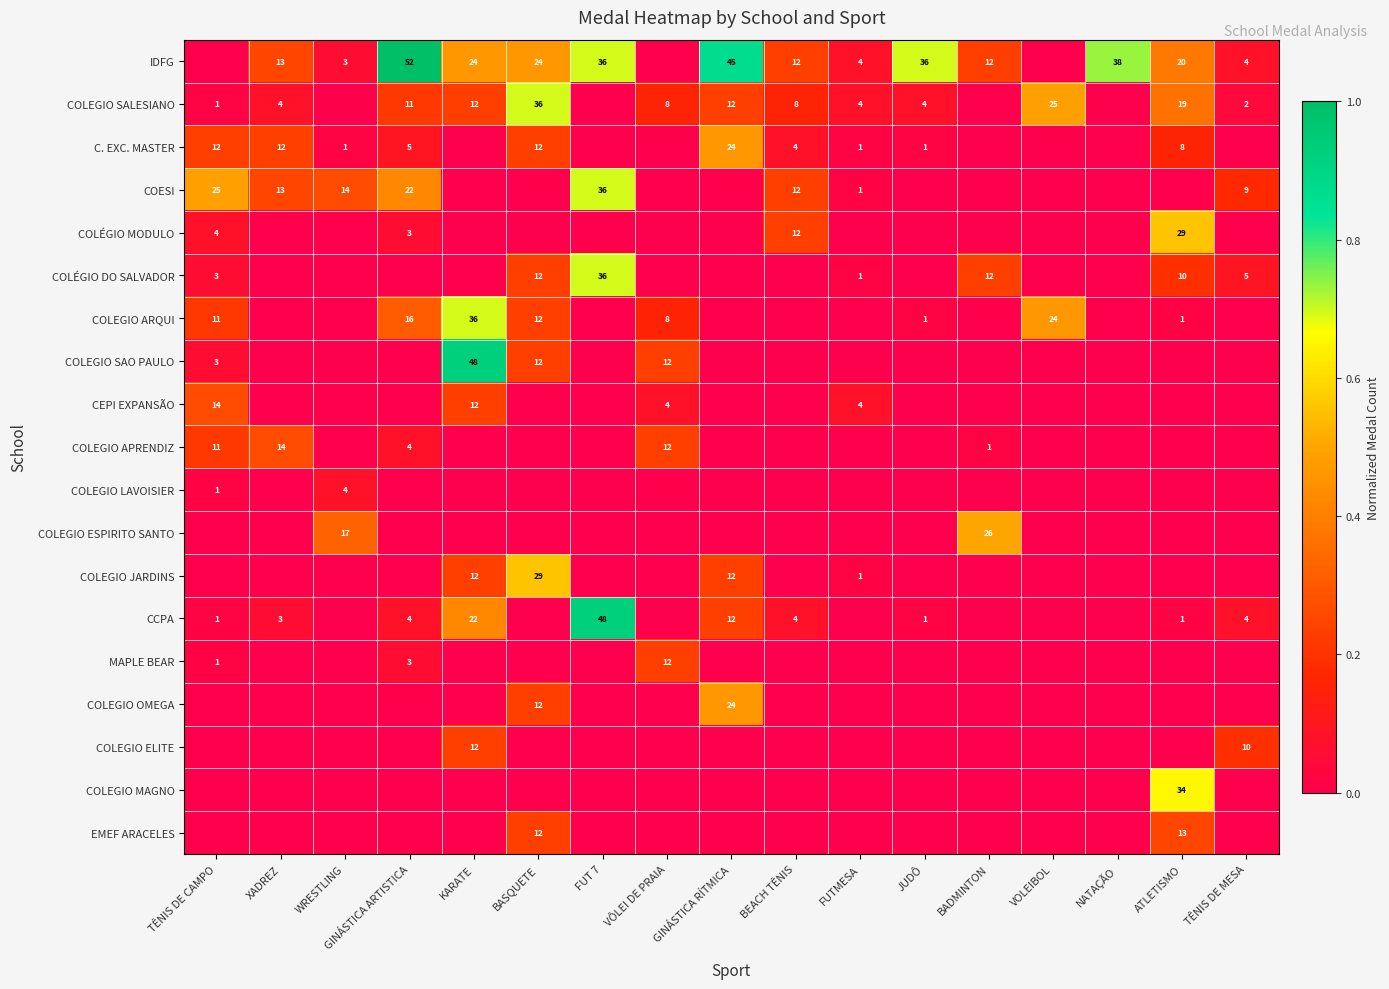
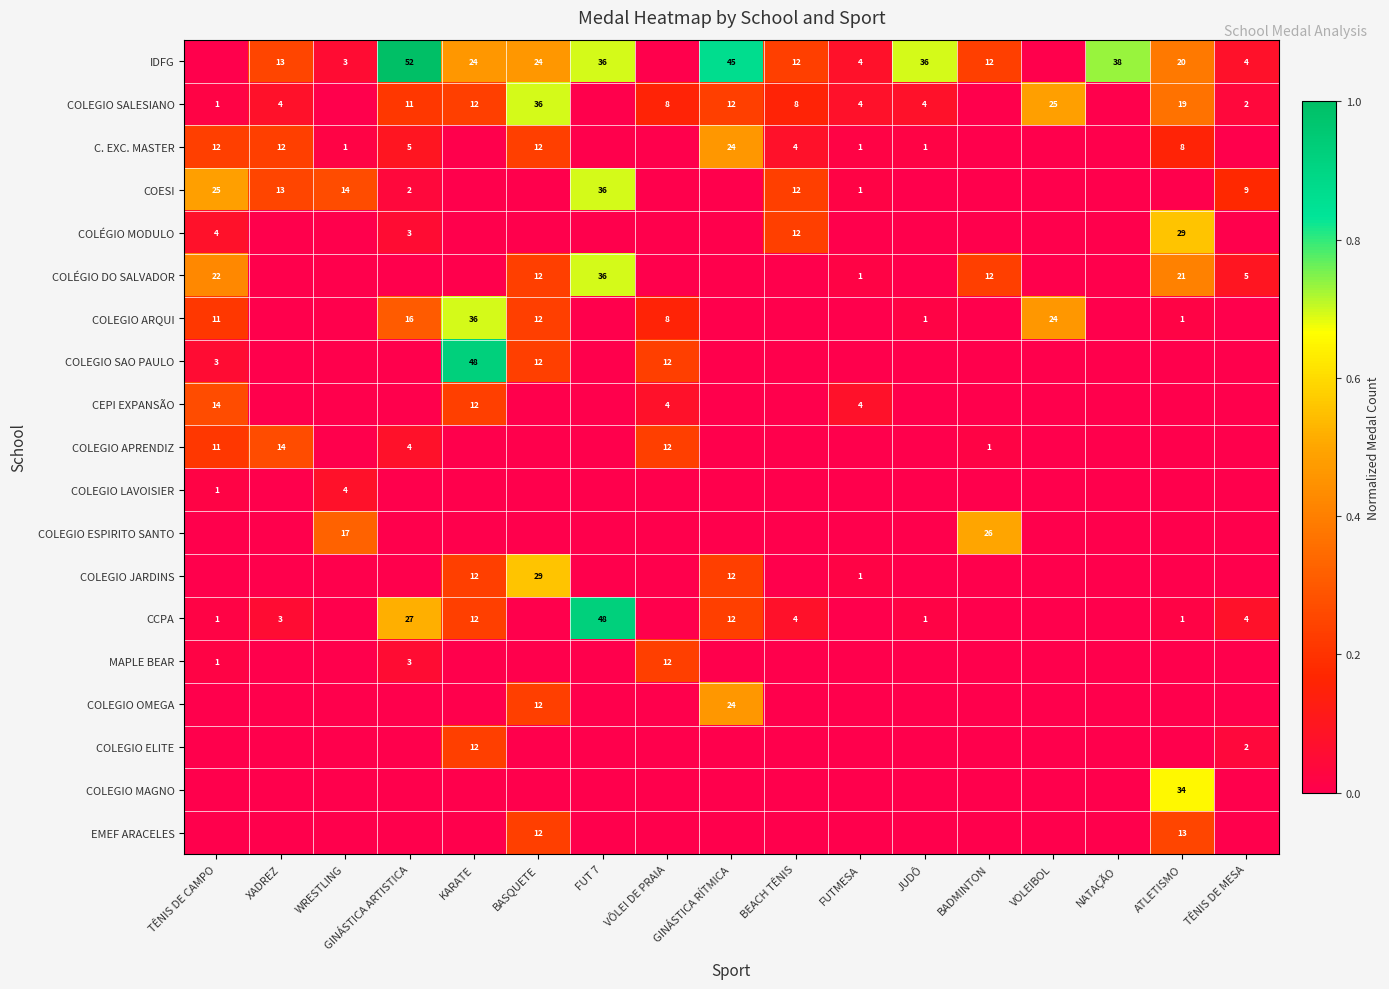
COESI, GINÁSTICA ARTISTICA: 22 -> 2
COLÉGIO DO SALVADOR, TÊNIS DE CAMPO: 3 -> 22
COLÉGIO DO SALVADOR, ATLETISMO: 10 -> 21
CCPA, GINÁSTICA ARTISTICA: 4 -> 27
CCPA, KARATE: 22 -> 12
COLEGIO ELITE, TÊNIS DE MESA: 10 -> 2
